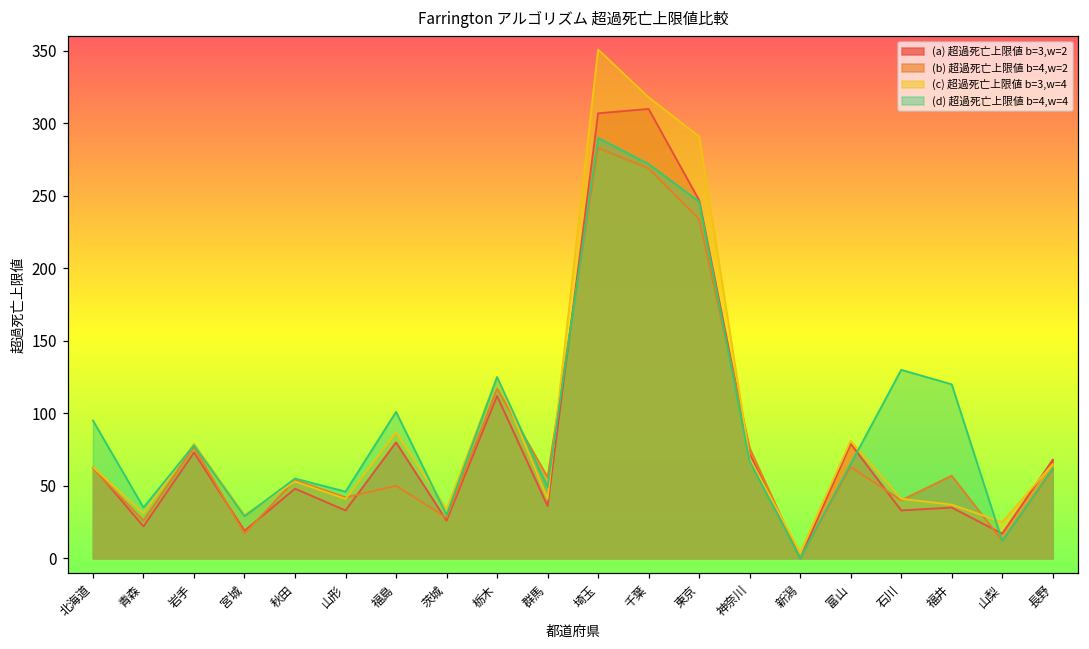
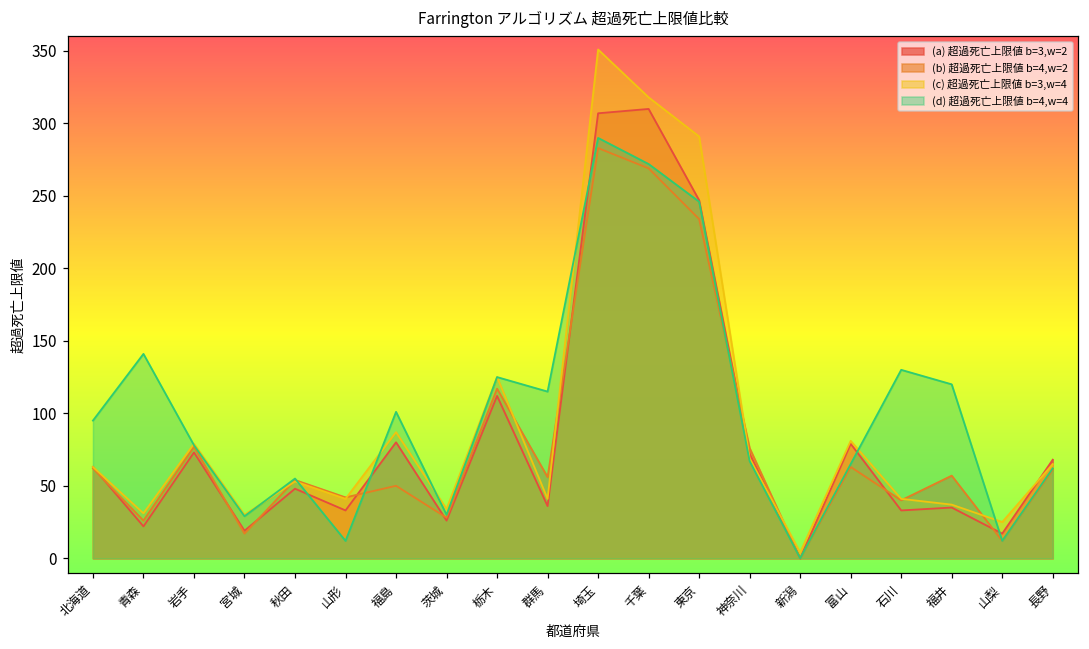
(d) 超過死亡上限値 b=4,w=4, 青森: 35 -> 141
(d) 超過死亡上限値 b=4,w=4, 山形: 46 -> 12
(d) 超過死亡上限値 b=4,w=4, 群馬: 49 -> 115
